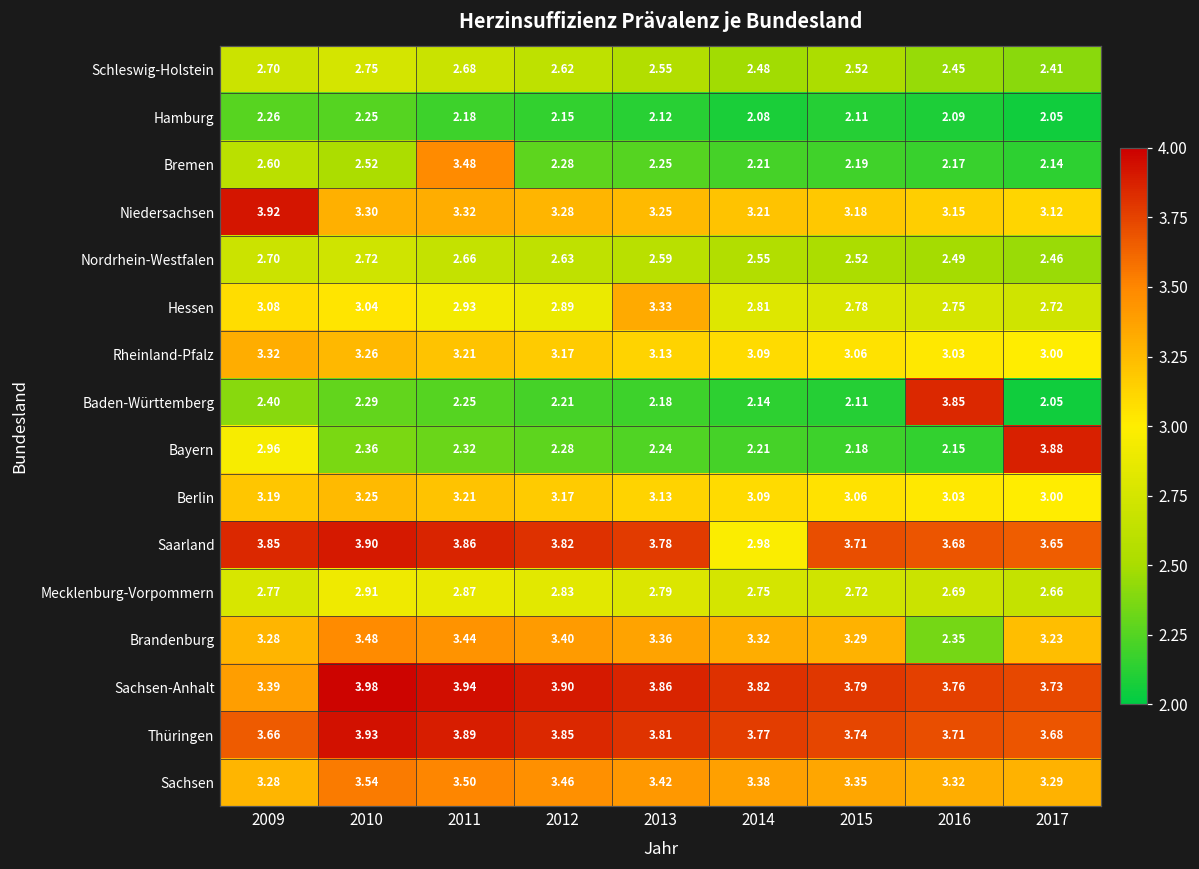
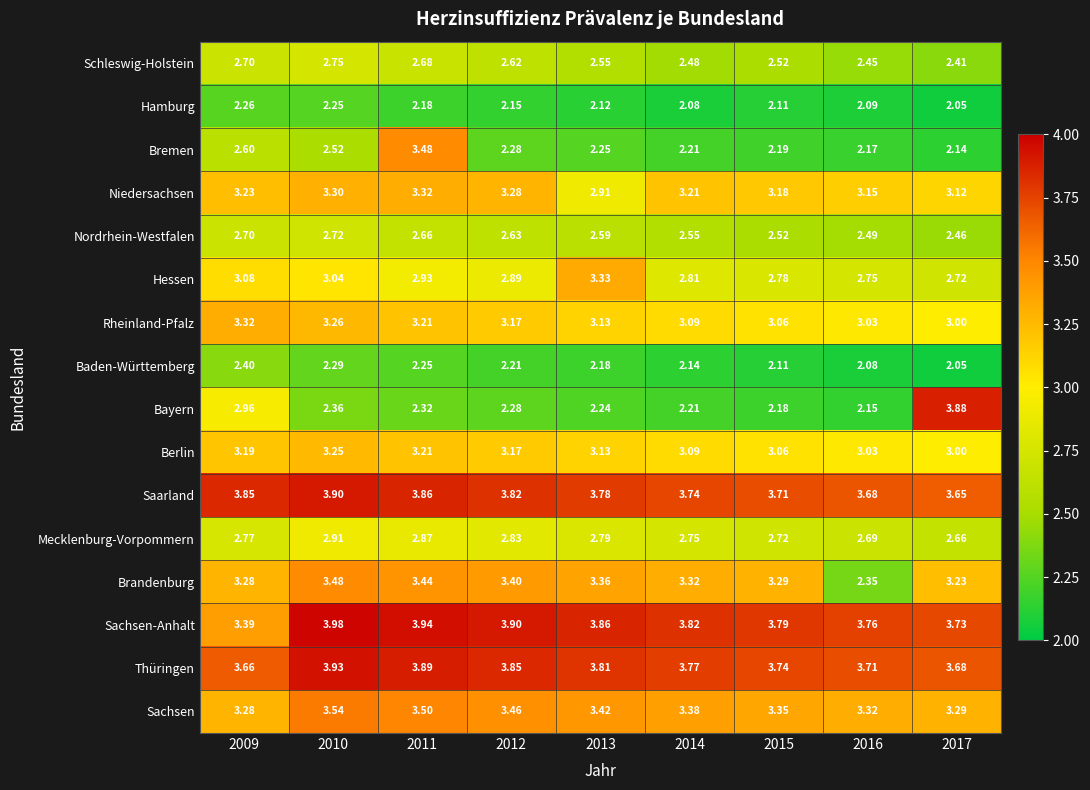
Niedersachsen, 2009: 3.92 -> 3.23
Niedersachsen, 2013: 3.25 -> 2.91
Baden-Württemberg, 2016: 3.85 -> 2.08
Saarland, 2014: 2.98 -> 3.74
